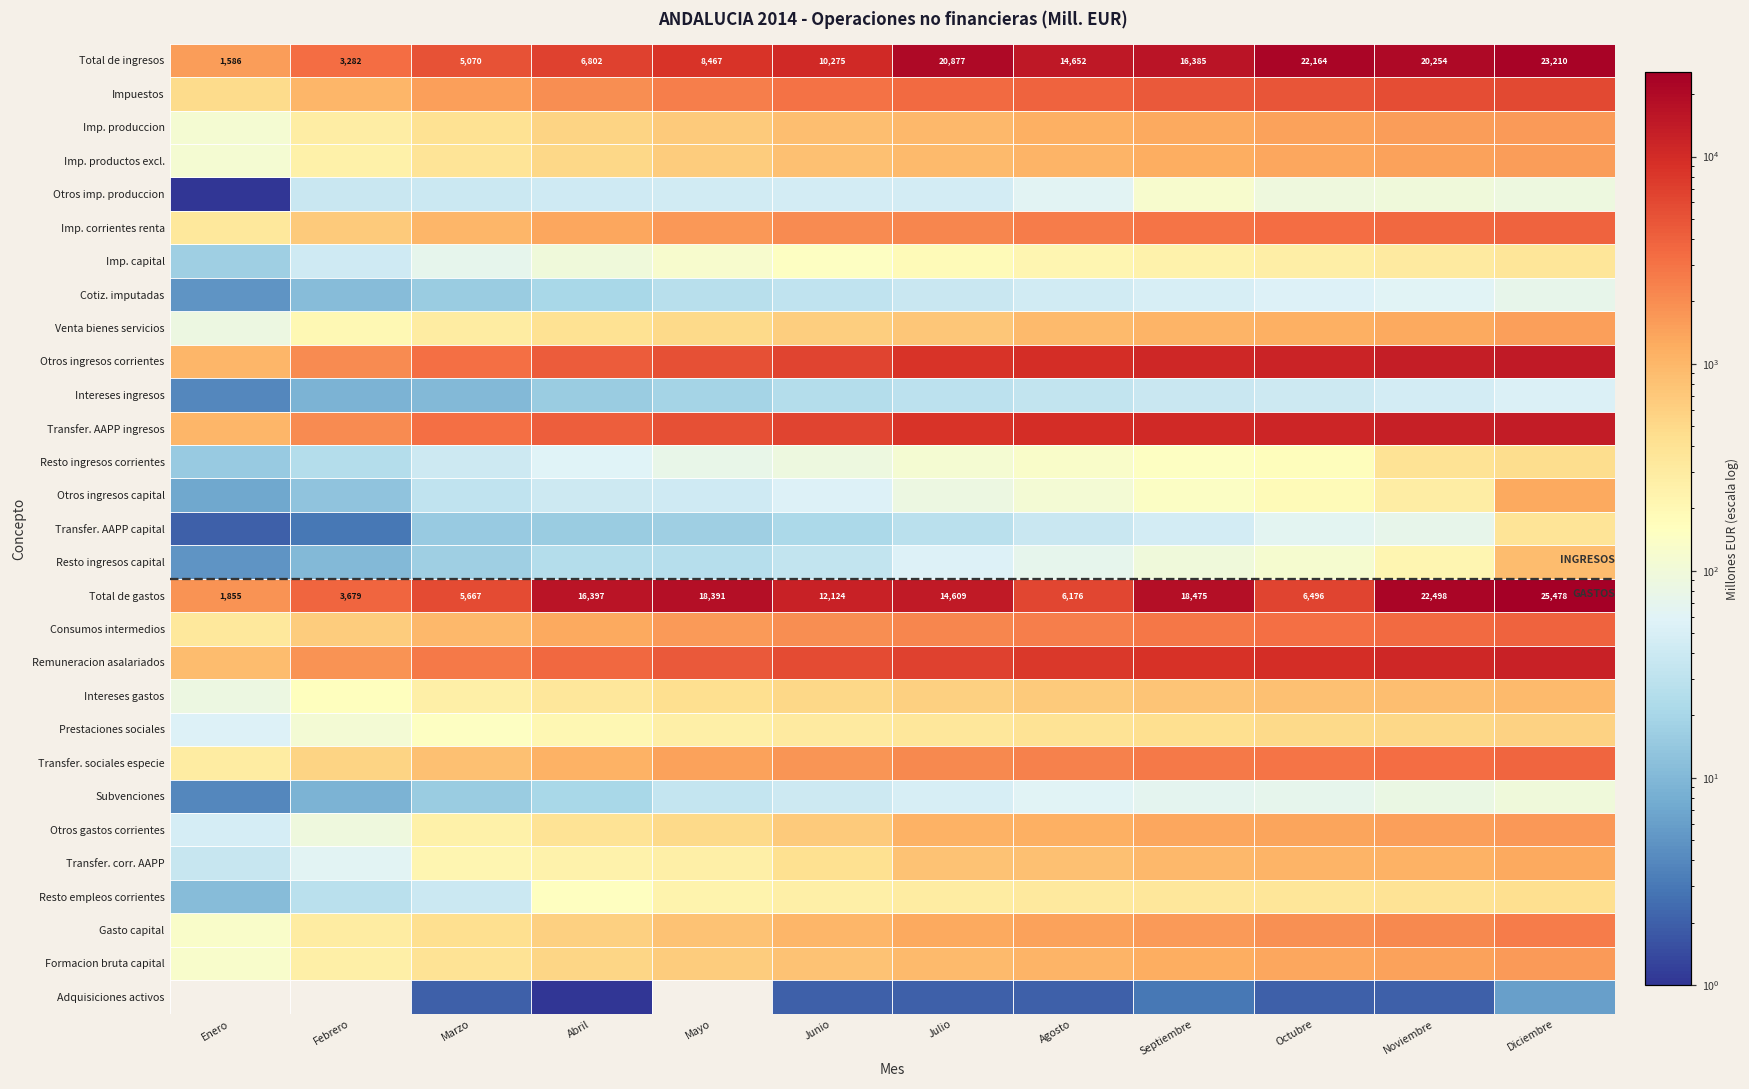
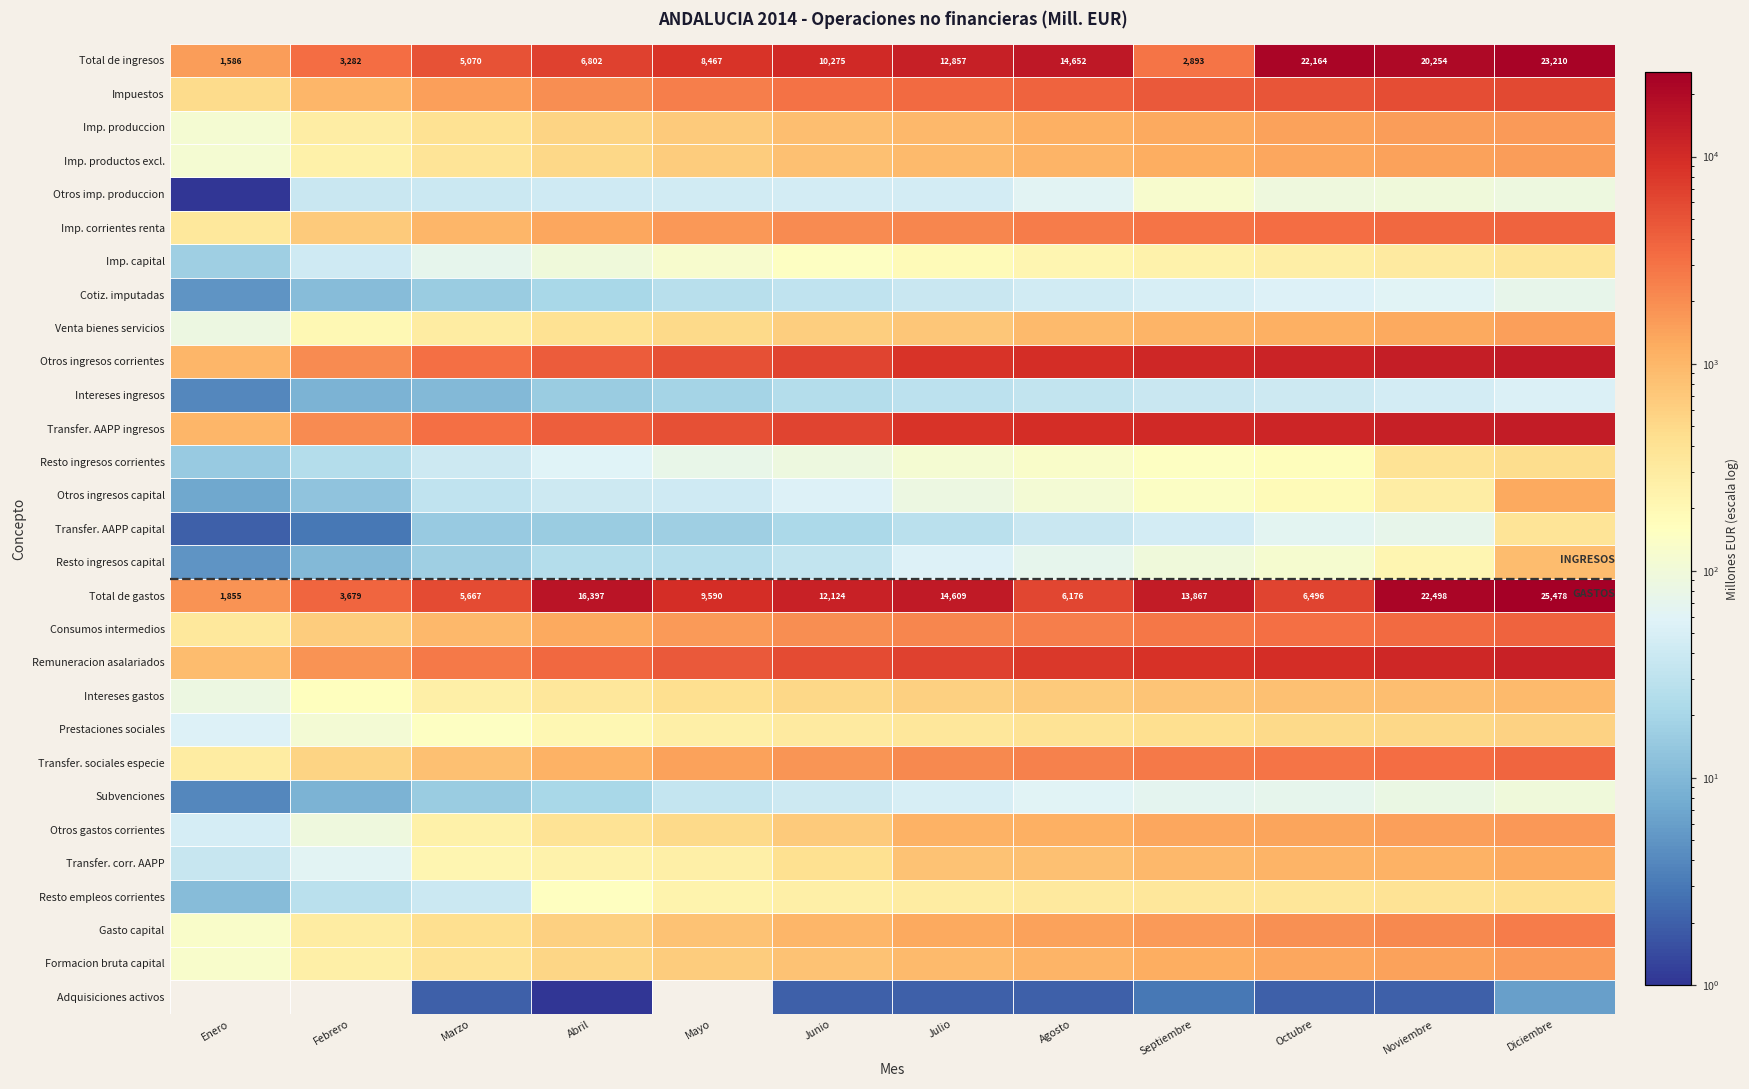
Total de ingresos, Julio: 20,877 -> 12,857
Total de ingresos, Septiembre: 16,385 -> 2,893
Total de gastos, Mayo: 18,391 -> 9,590
Total de gastos, Septiembre: 18,475 -> 13,867
